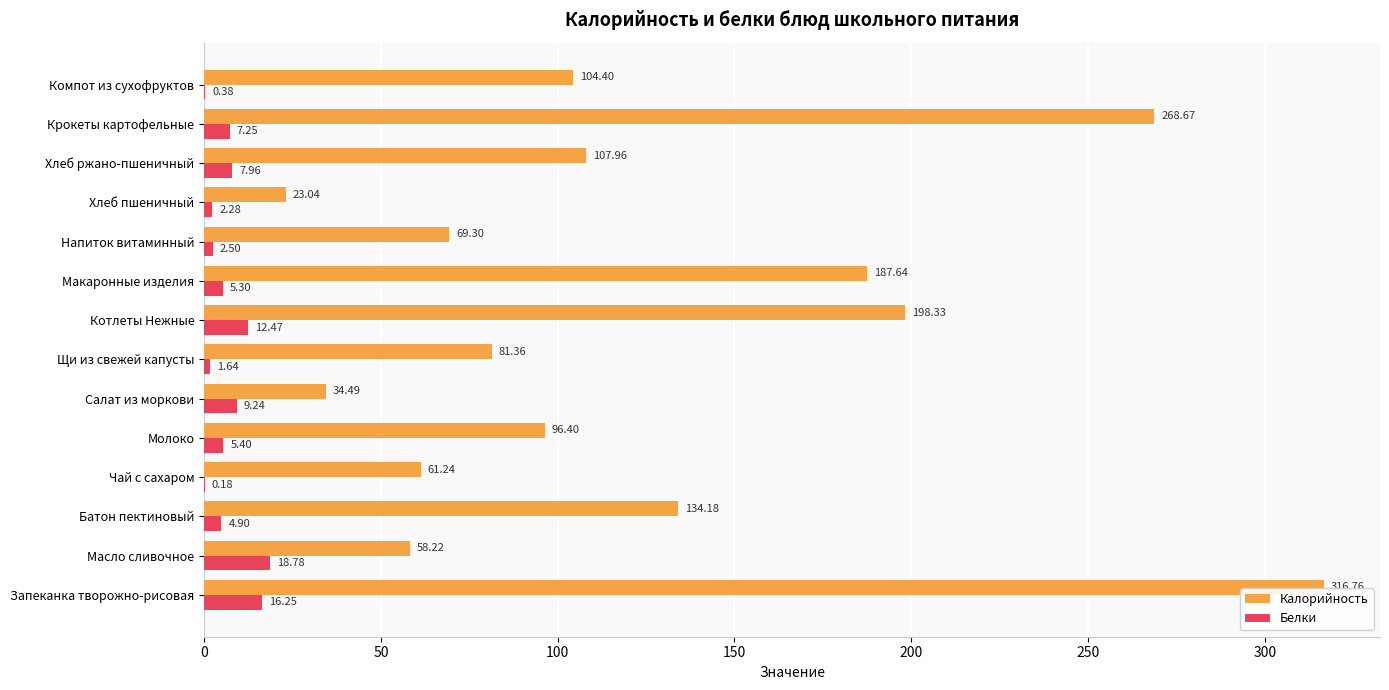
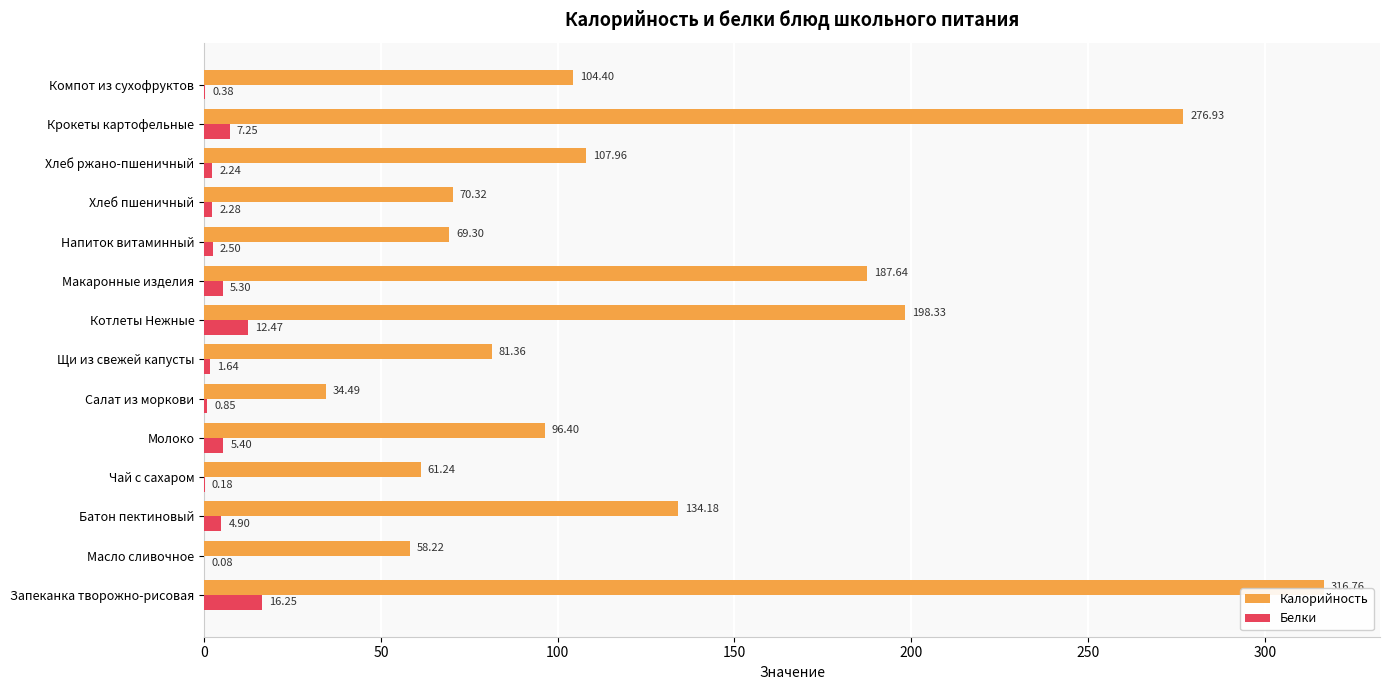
Калорийность, Крокеты картофельные: 268.67 -> 276.93
Белки, Хлеб ржано-пшеничный: 7.96 -> 2.24
Калорийность, Хлеб пшеничный: 23.04 -> 70.32
Белки, Салат из моркови: 9.24 -> 0.85
Белки, Масло сливочное: 18.78 -> 0.08
